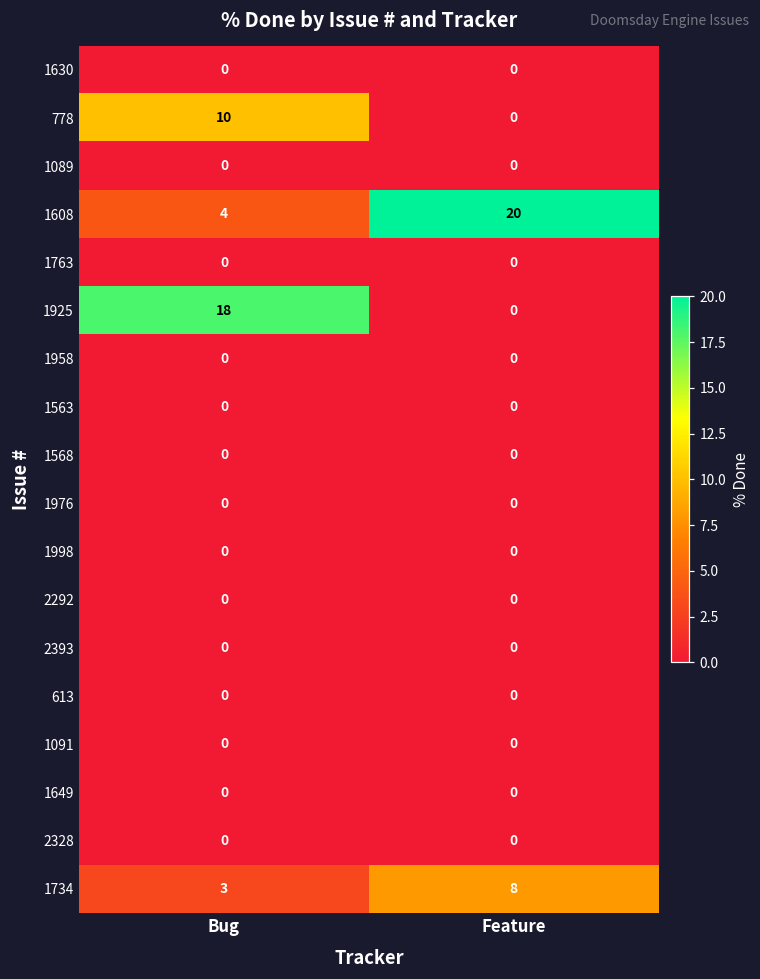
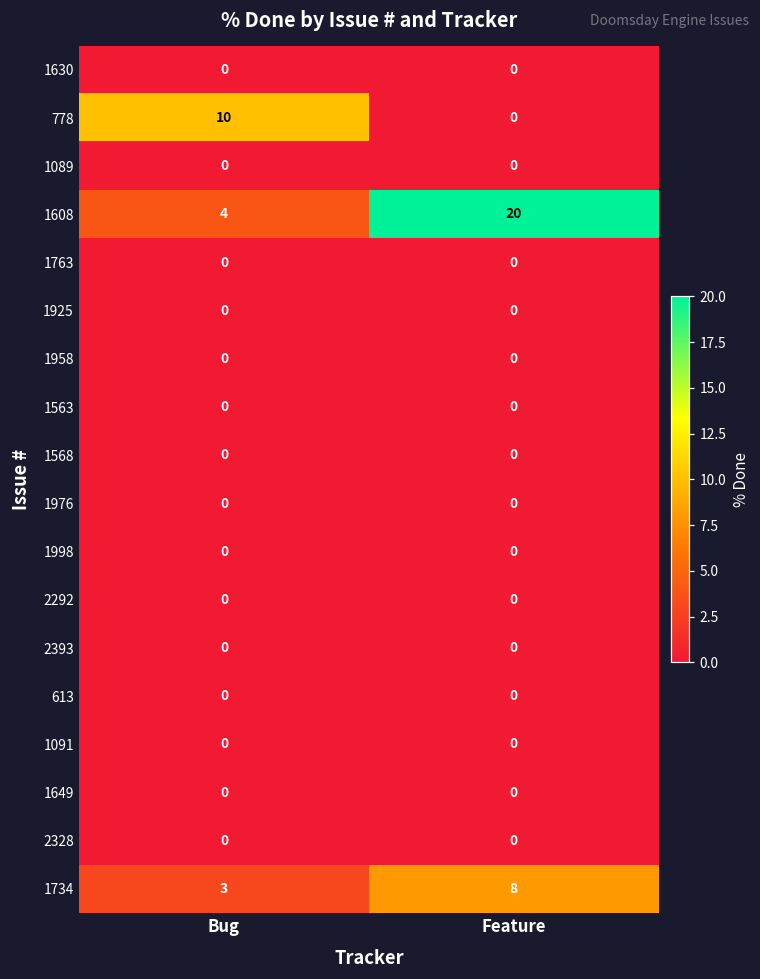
1925, Bug: 18 -> 0
